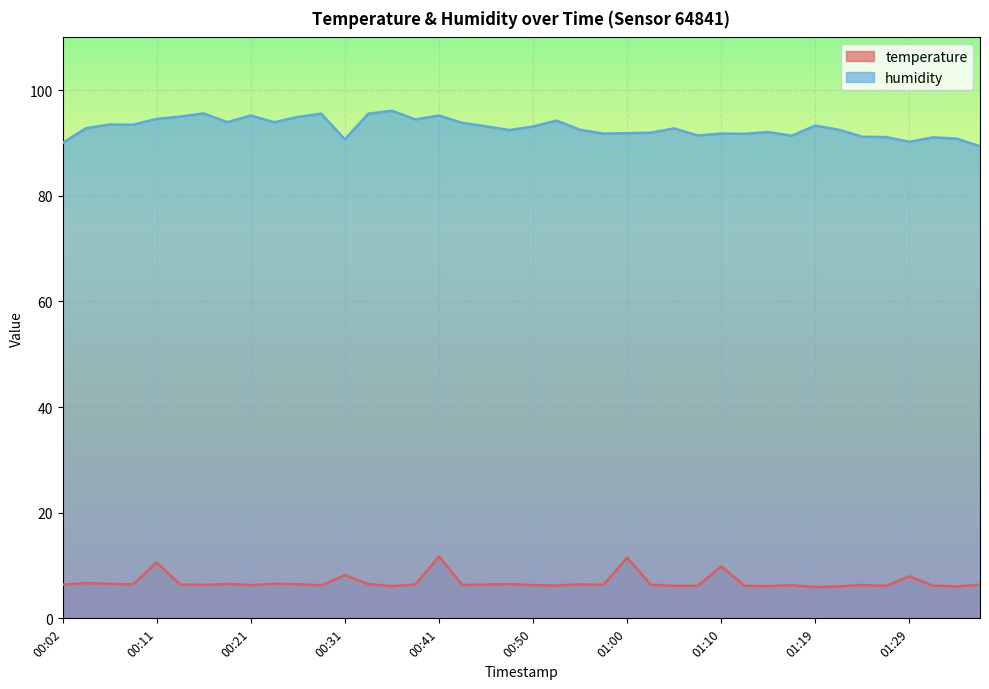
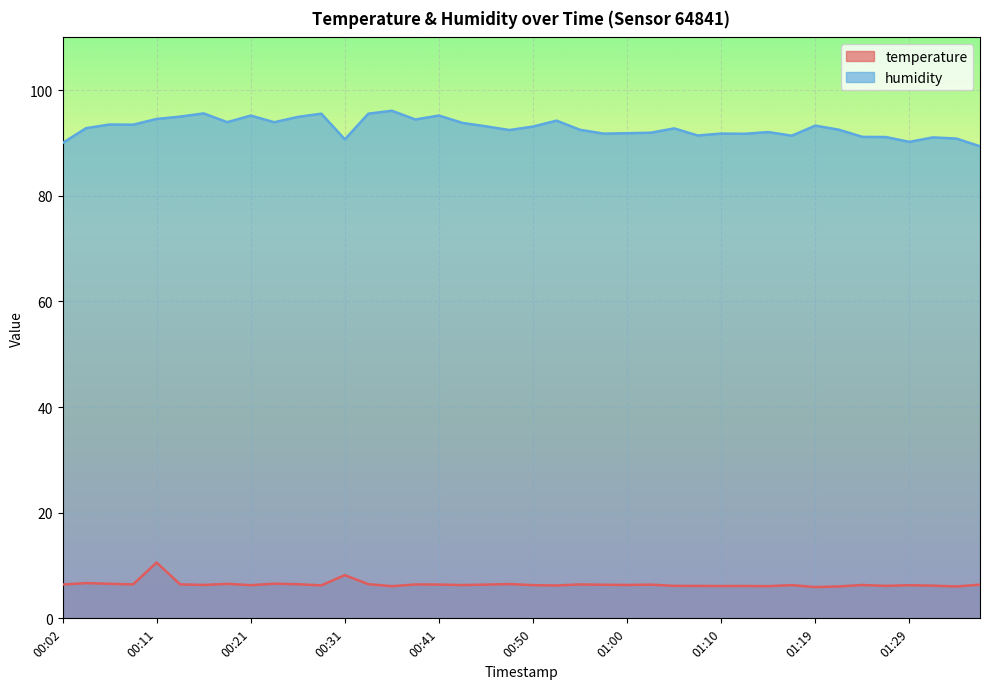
temperature, 00:41: 12 -> 6
temperature, 01:00: 12 -> 6
temperature, 01:10: 10 -> 6
temperature, 01:29: 8 -> 6
